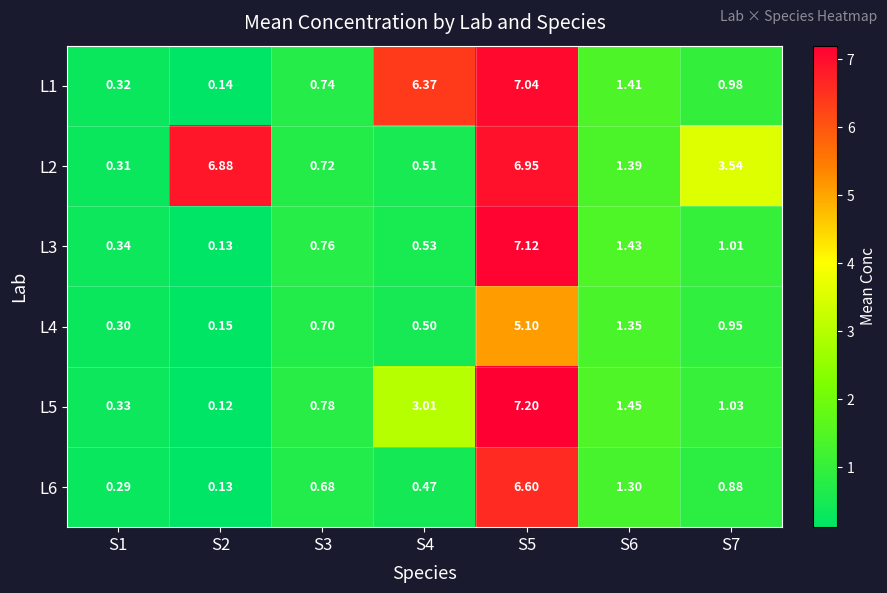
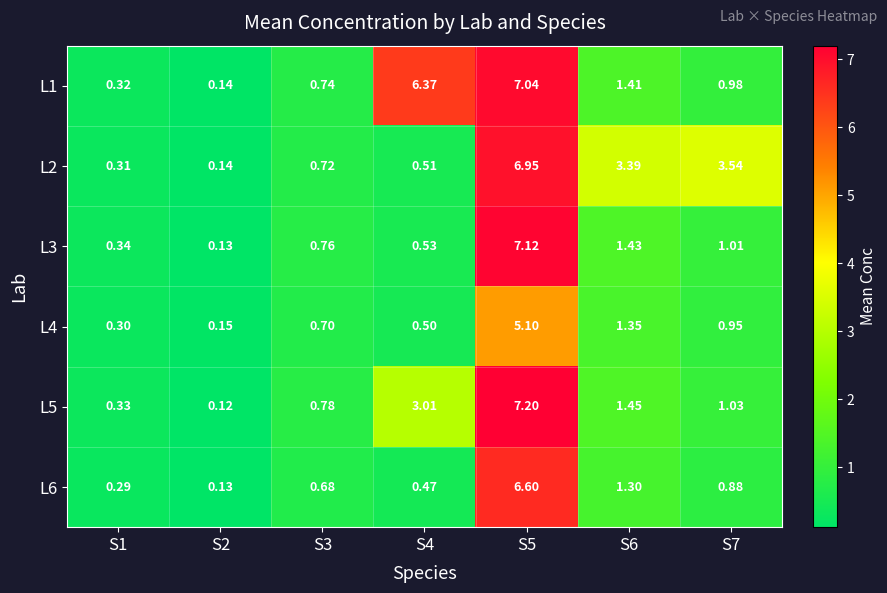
L2, S2: 6.88 -> 0.14
L2, S6: 1.39 -> 3.39
